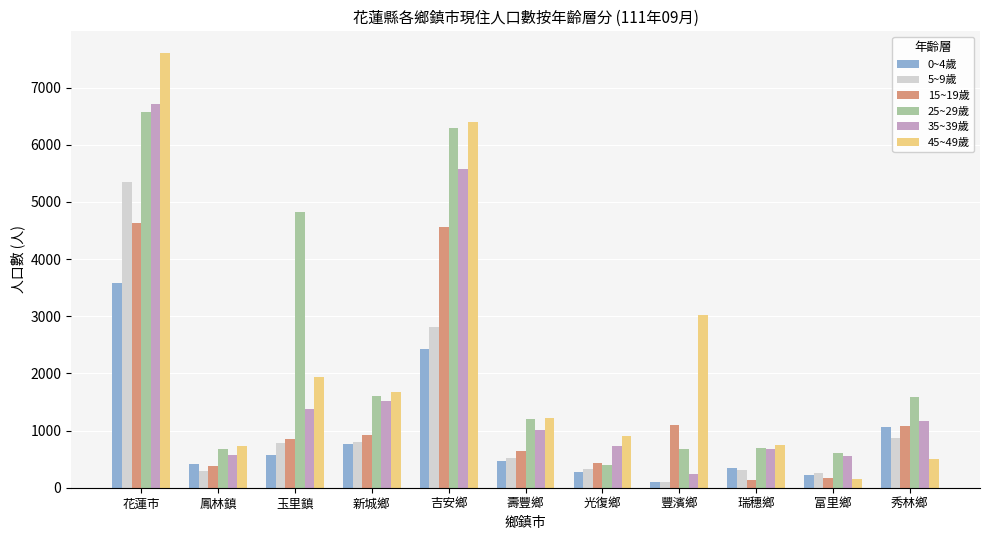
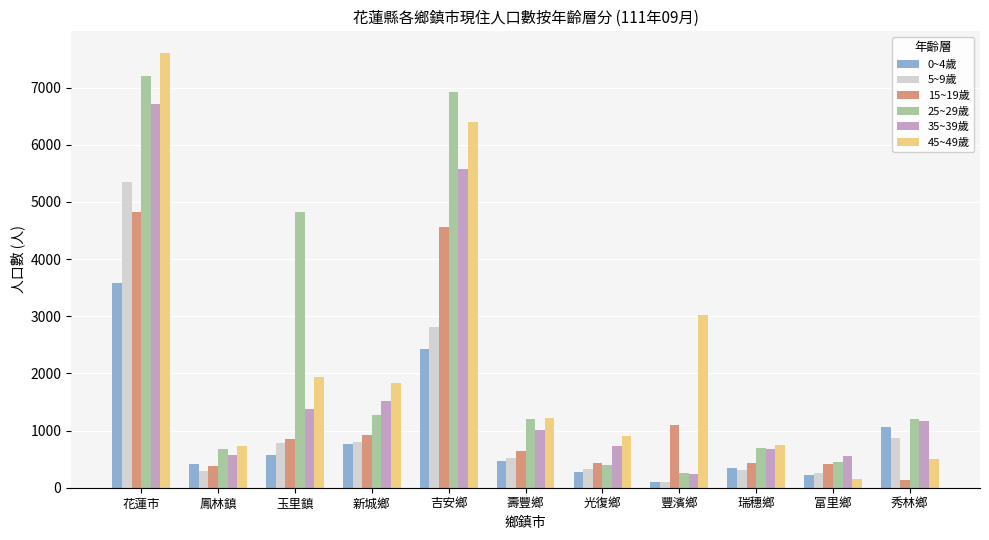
15~19歲, 花蓮市: 4600 -> 4800
25~29歲, 花蓮市: 6600 -> 7200
25~29歲, 新城鄉: 1600 -> 1300
45~49歲, 新城鄉: 1700 -> 1800
25~29歲, 吉安鄉: 6300 -> 6900
25~29歲, 豐濱鄉: 700 -> 200
15~19歲, 瑞穗鄉: 100 -> 400
15~19歲, 富里鄉: 200 -> 400
25~29歲, 富里鄉: 600 -> 400
15~19歲, 秀林鄉: 1100 -> 100
25~29歲, 秀林鄉: 1600 -> 1200
